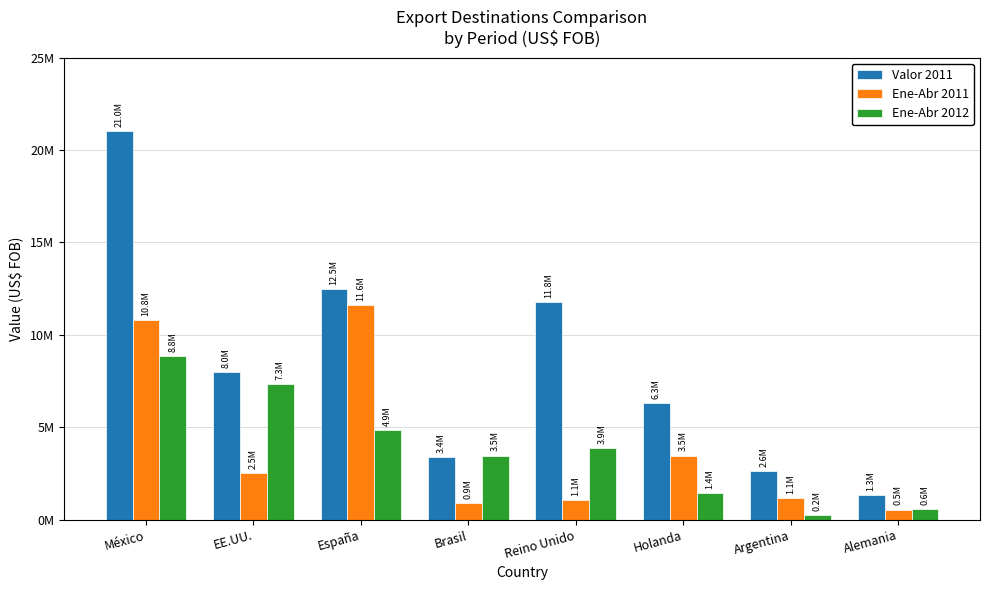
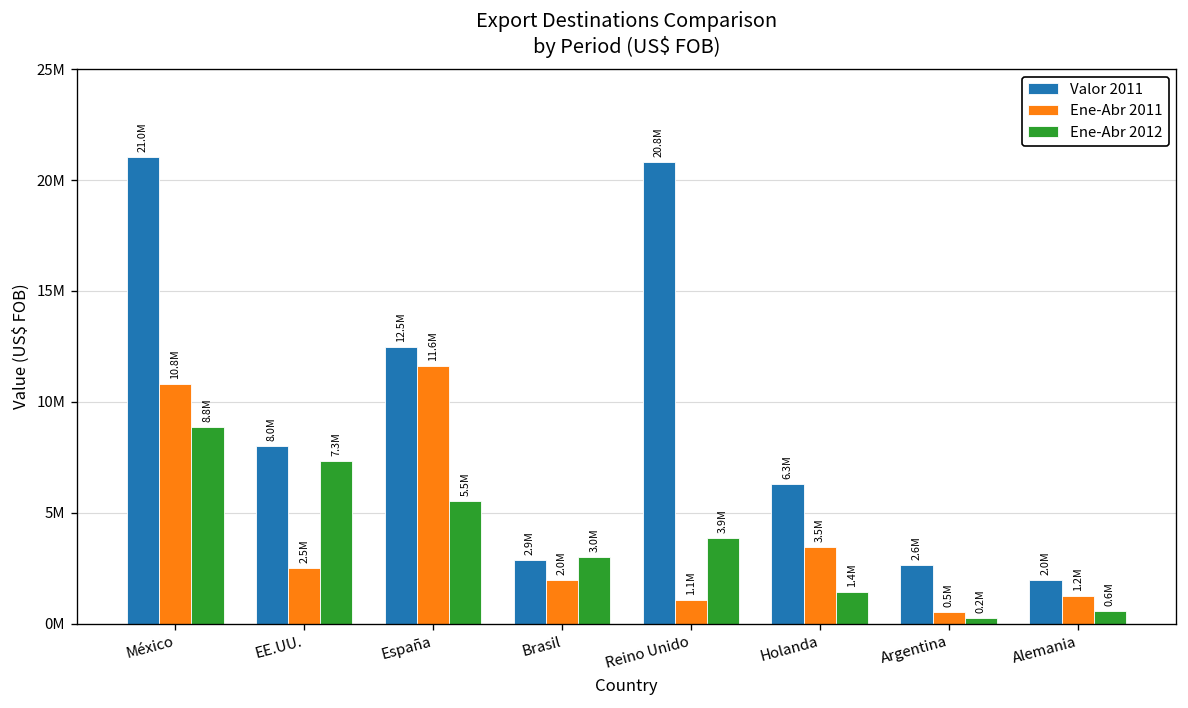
Ene-Abr 2012, España: 4.9M -> 5.5M
Valor 2011, Brasil: 3.4M -> 2.9M
Ene-Abr 2011, Brasil: 0.9M -> 2.0M
Ene-Abr 2012, Brasil: 3.5M -> 3.0M
Valor 2011, Reino Unido: 11.8M -> 20.8M
Ene-Abr 2011, Argentina: 1.1M -> 0.5M
Valor 2011, Alemania: 1.3M -> 2.0M
Ene-Abr 2011, Alemania: 0.5M -> 1.2M
